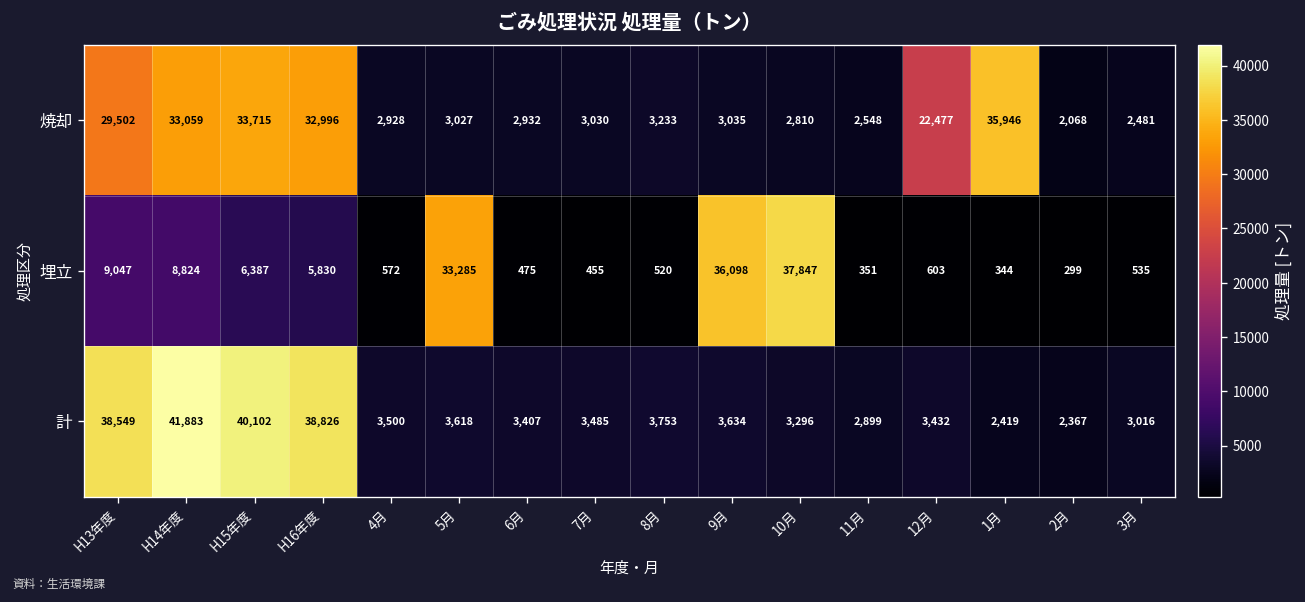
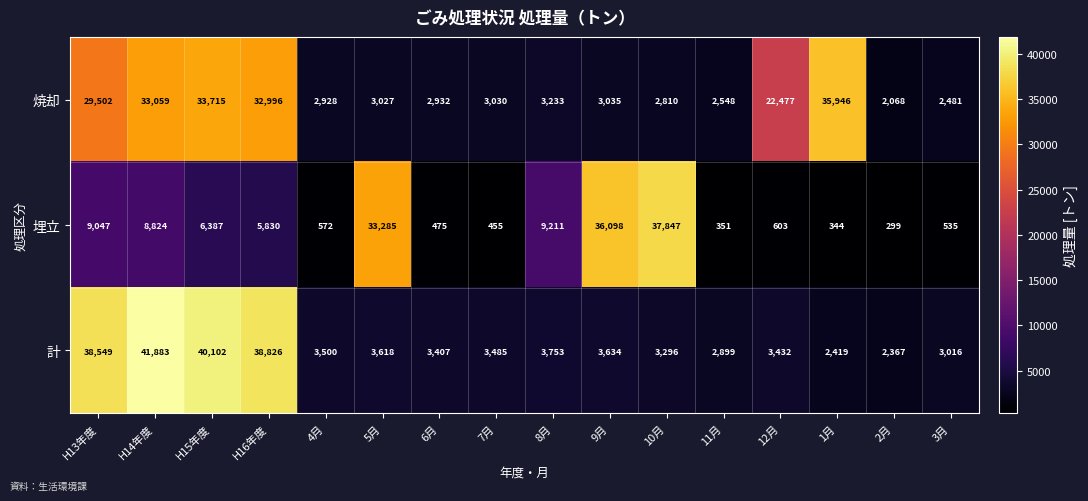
埋立, 8月: 520 -> 9,211
